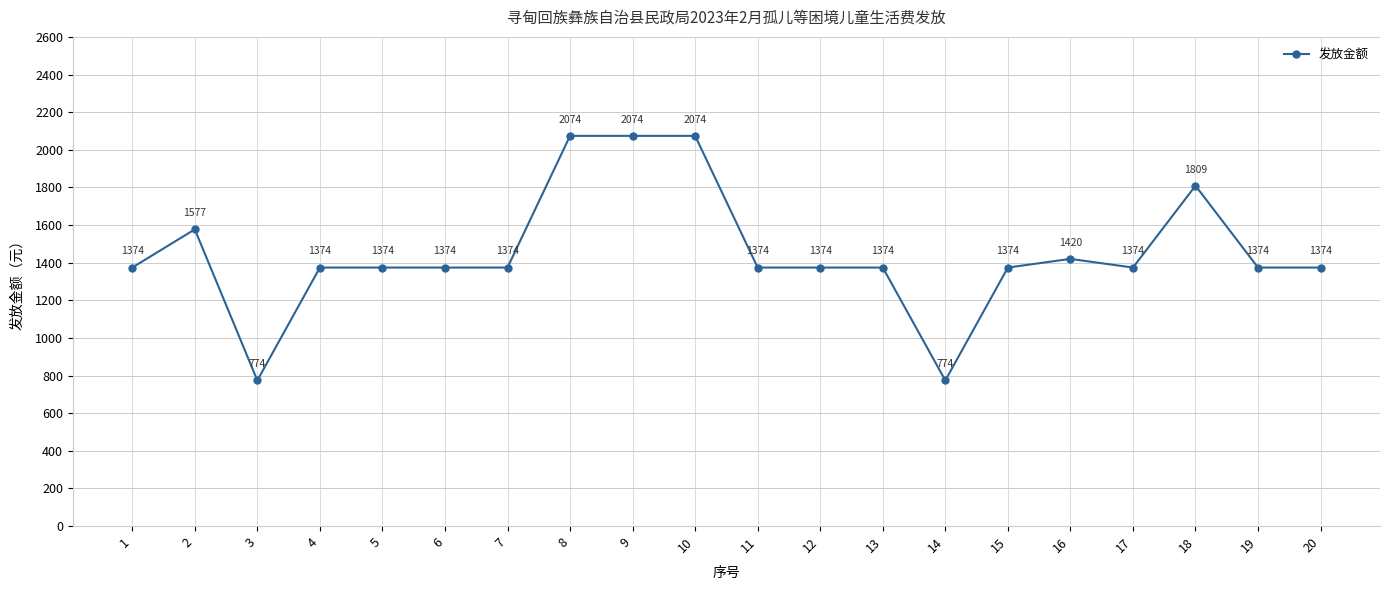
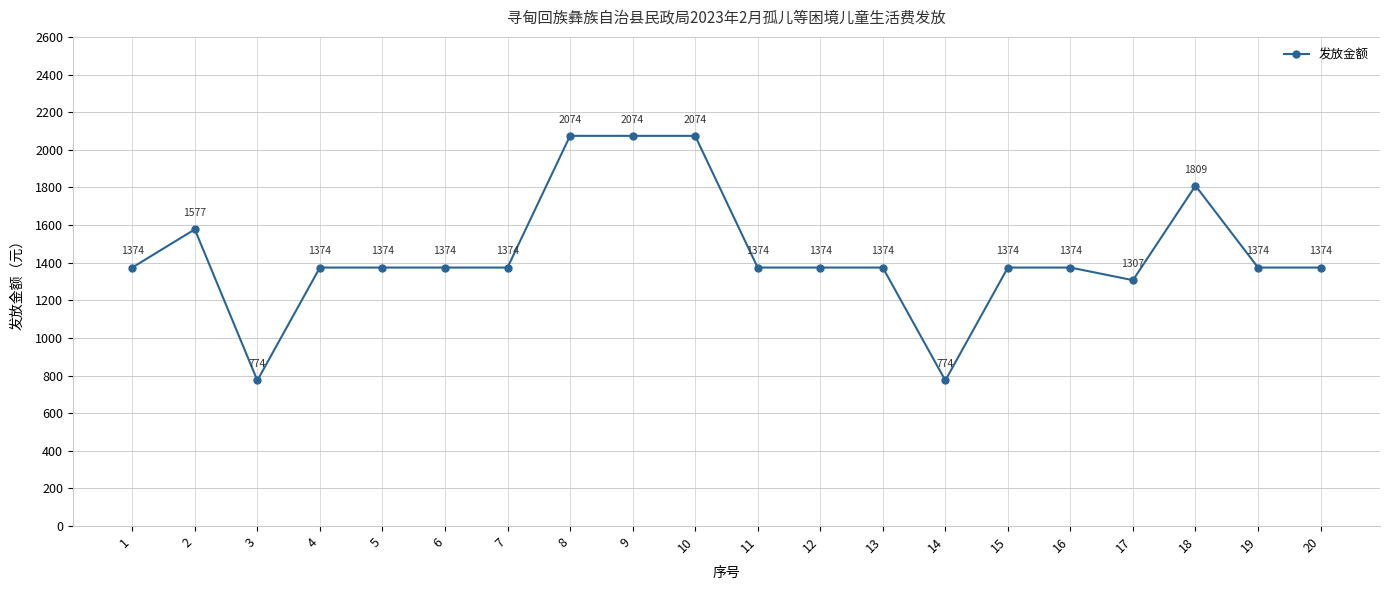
16: 1420 -> 1374
17: 1374 -> 1307
